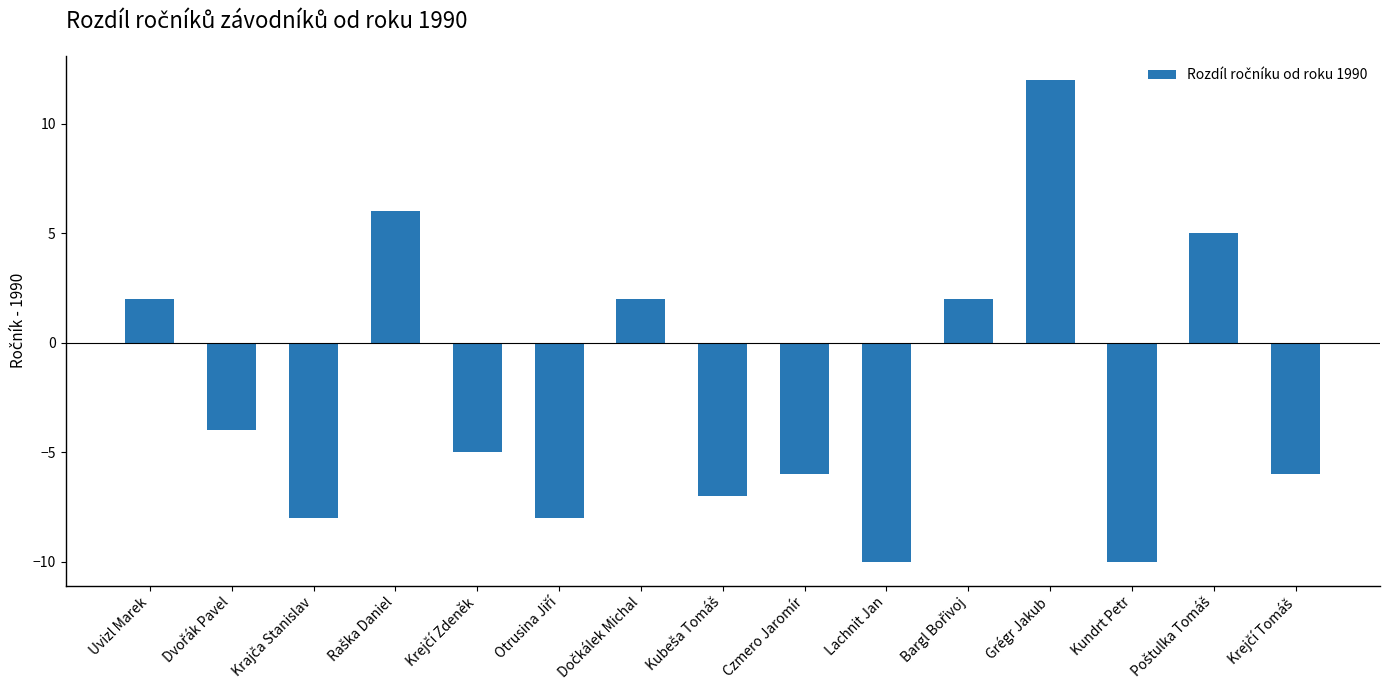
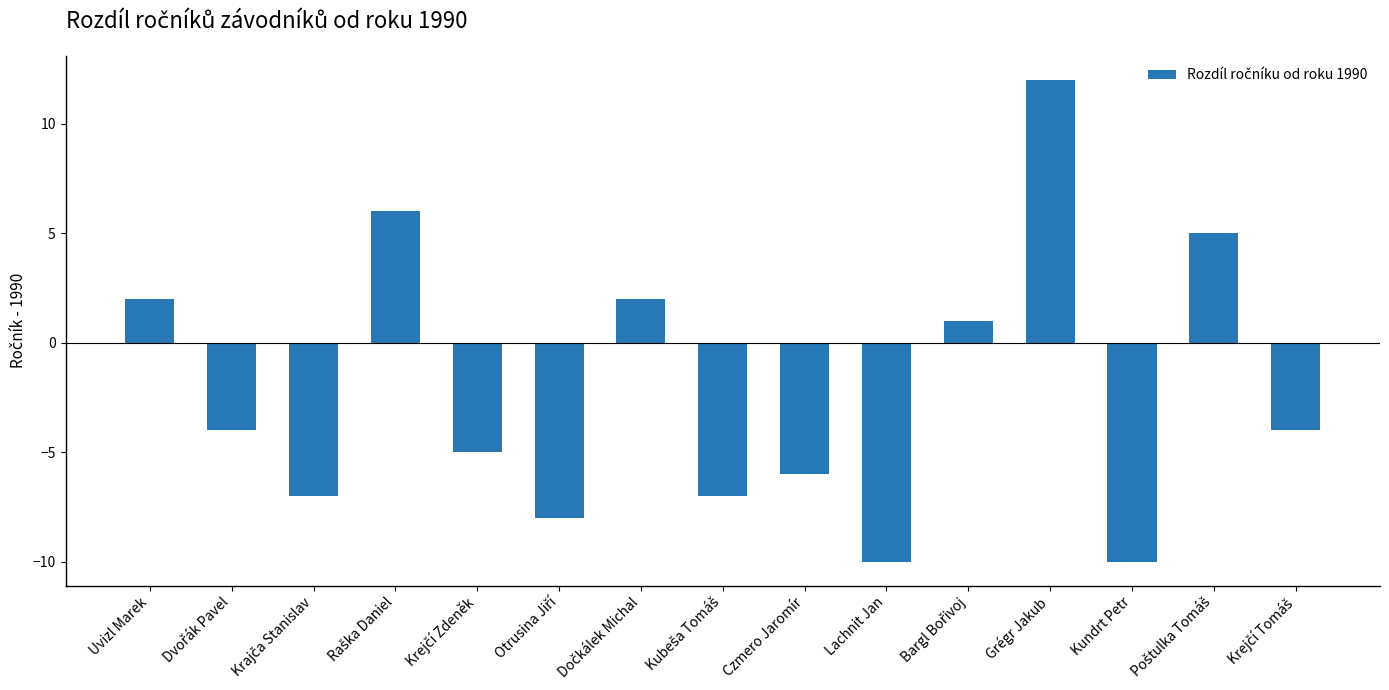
Krajča Stanislav: -8.0 -> -7.0
Bargl Bořivoj: 2.0 -> 1.0
Krejčí Tomáš: -6.0 -> -4.0
